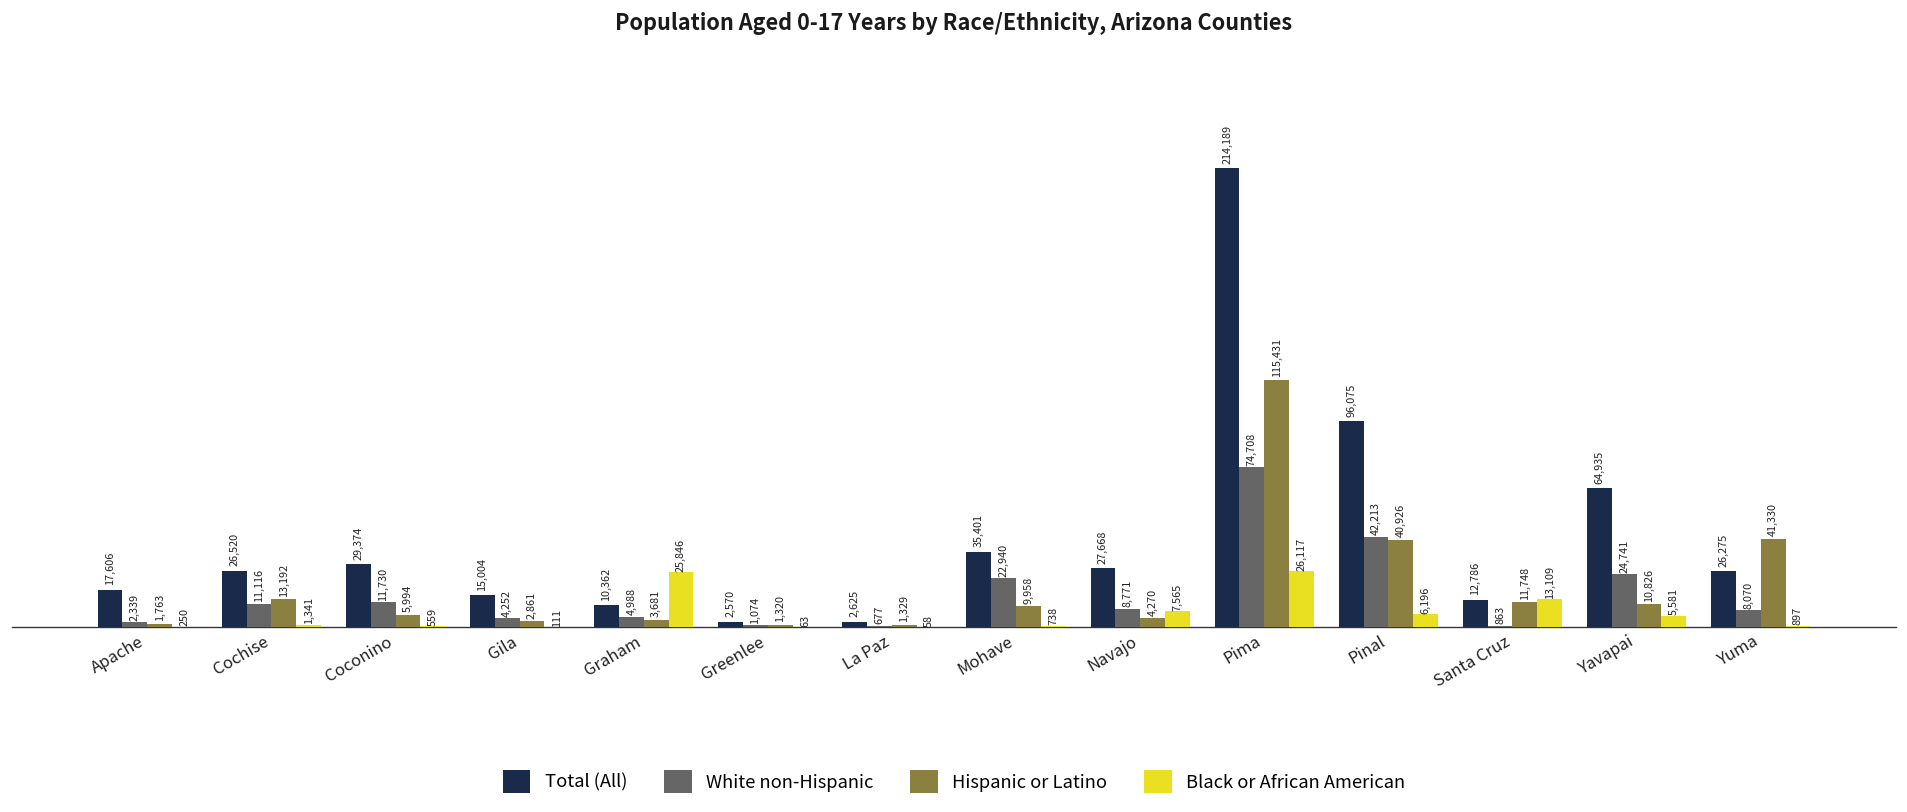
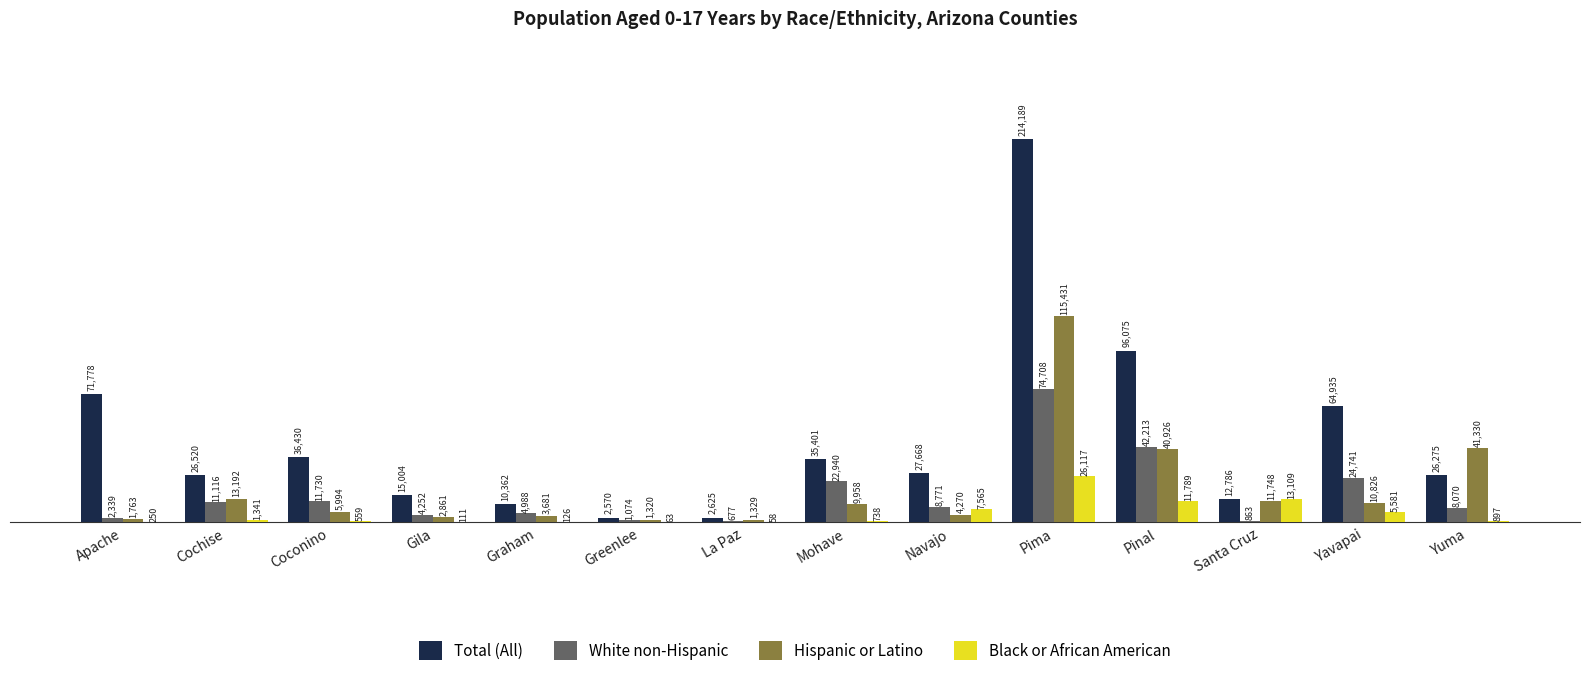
Total (All), Apache: 17,606 -> 71,778
Total (All), Coconino: 29,374 -> 36,430
Black or African American, Graham: 25,846 -> 126
Black or African American, Pinal: 6,196 -> 11,789
